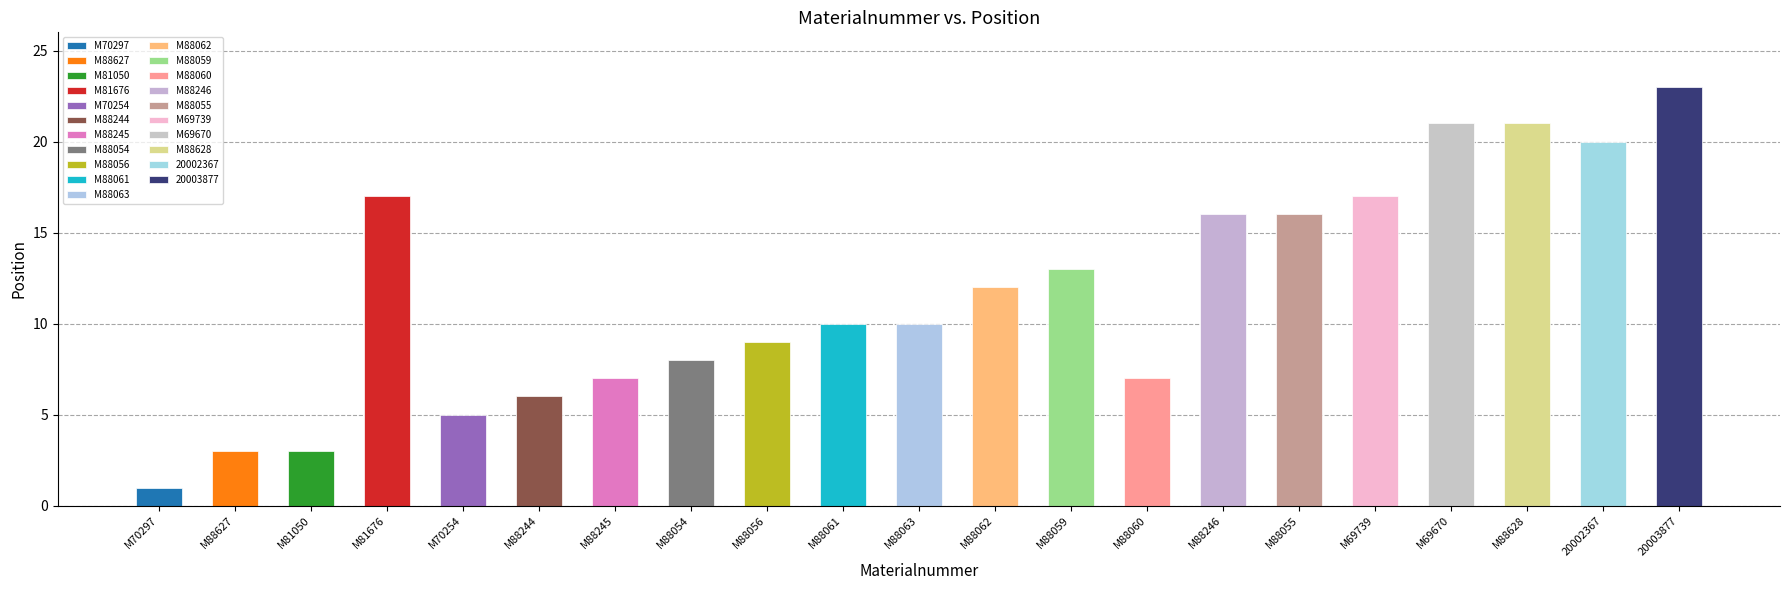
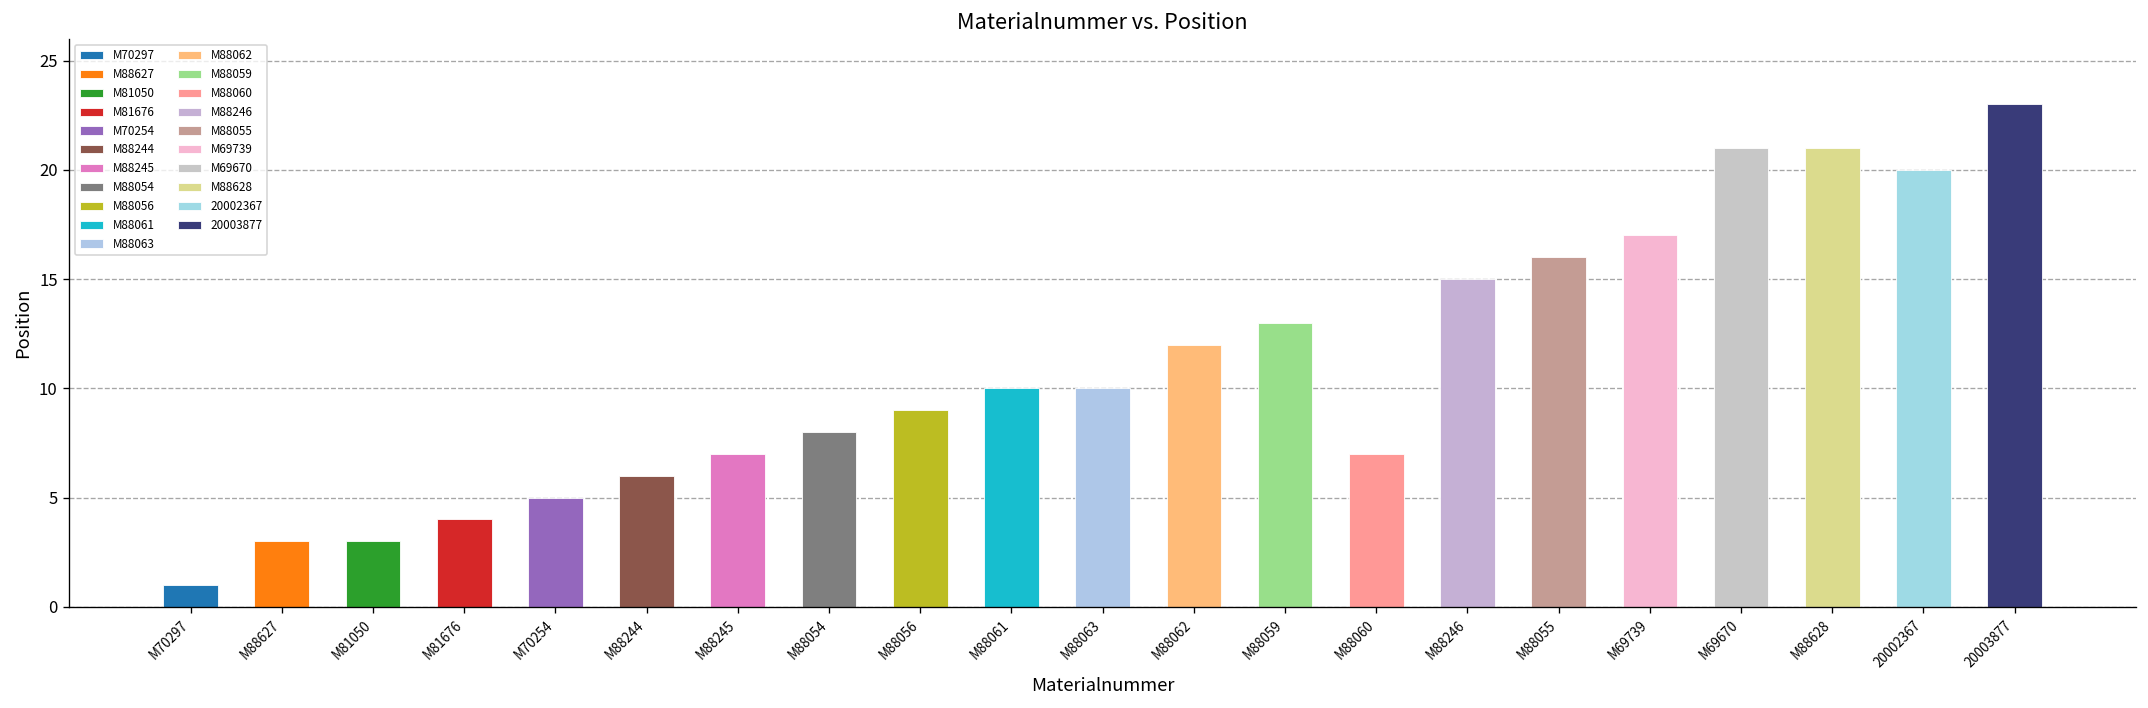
M81676: 17 -> 4
M88246: 16 -> 15
